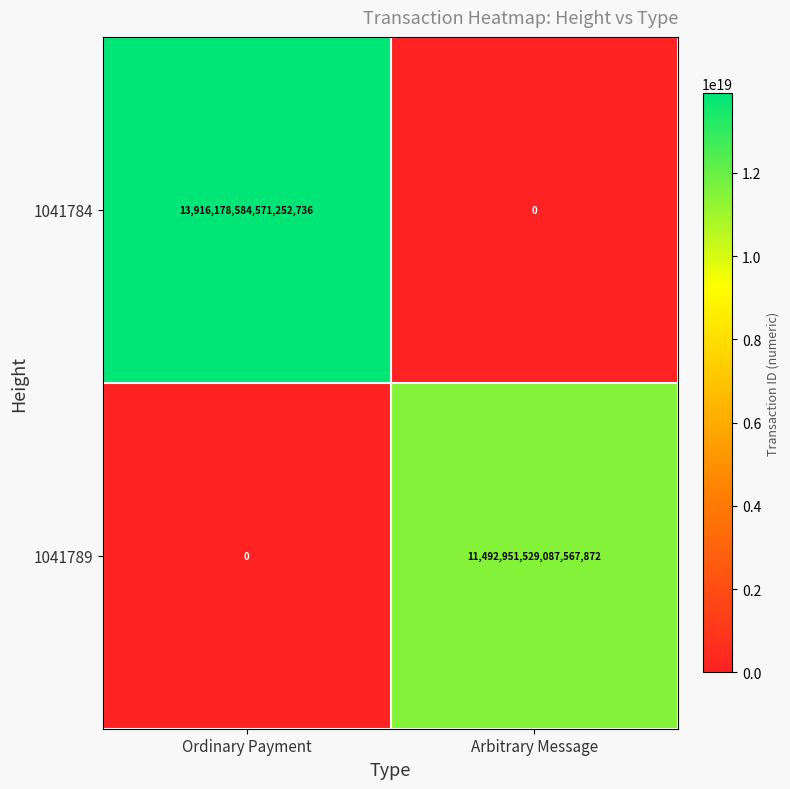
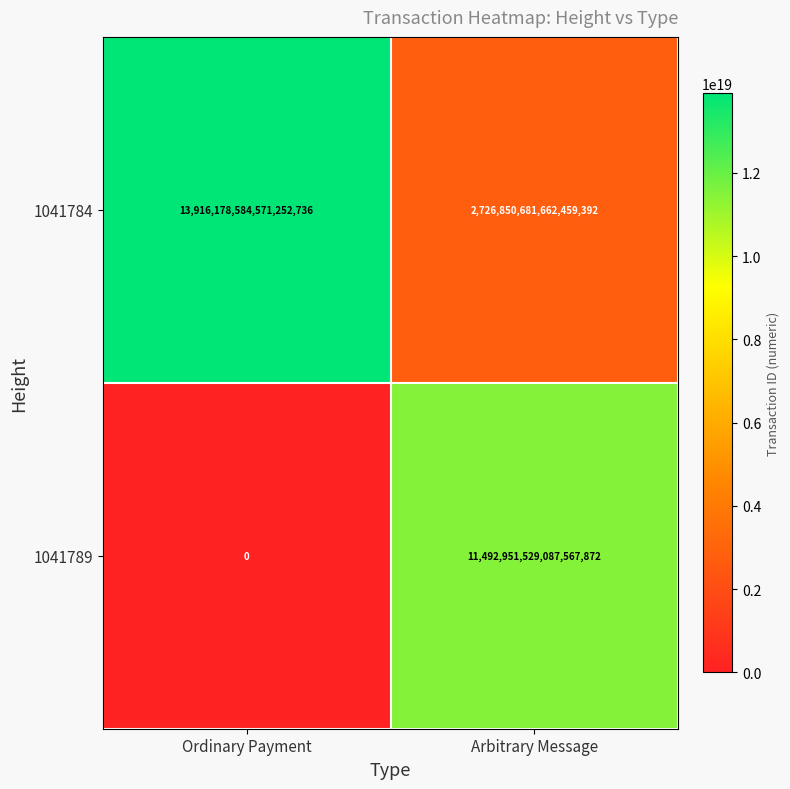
1041784, Arbitrary Message: 0 -> 2,726,850,681,662,459,392
